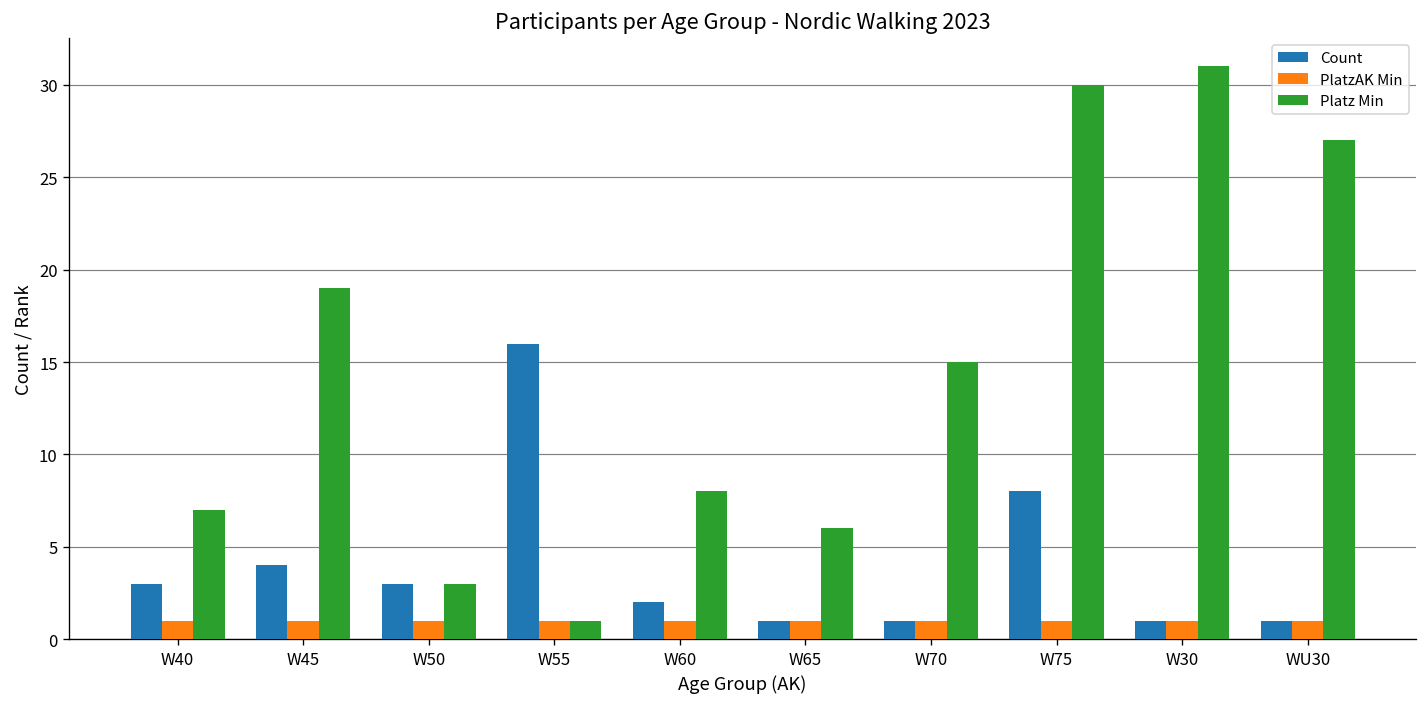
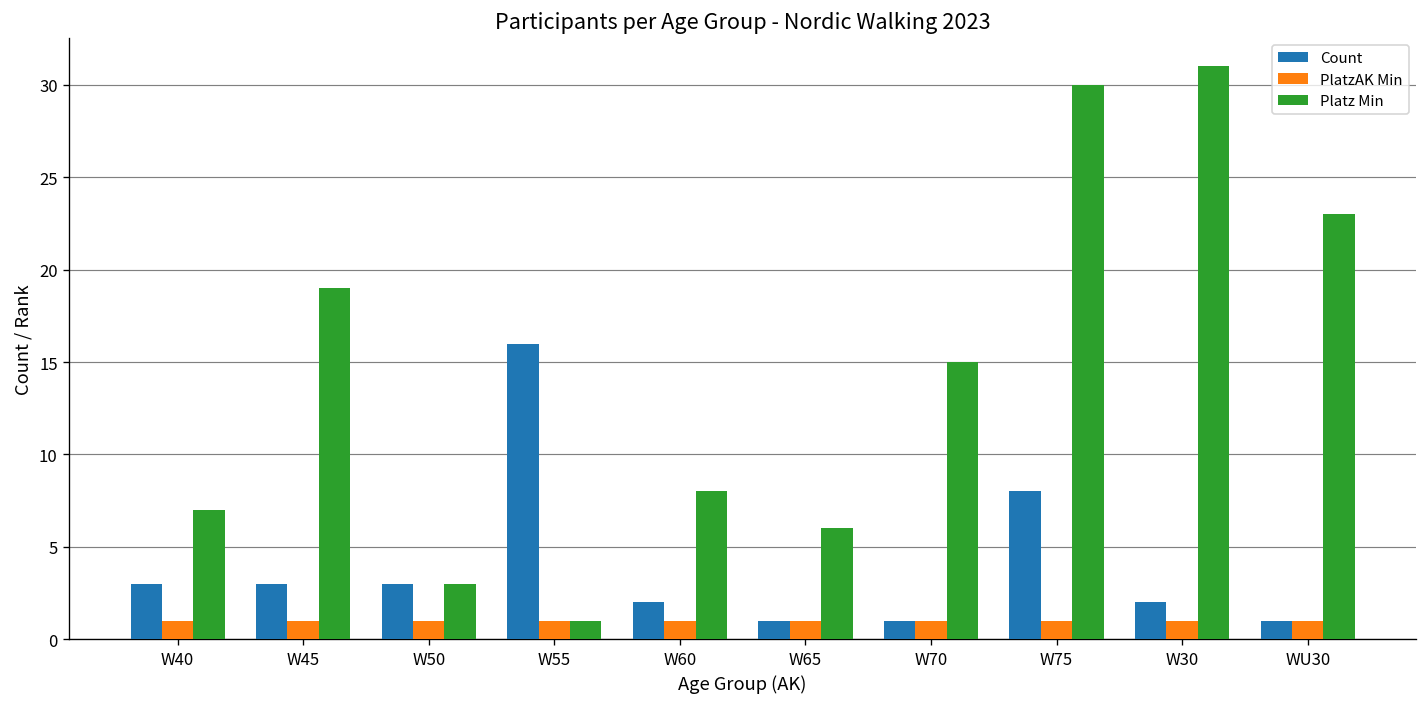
Count, W45: 4 -> 3
Count, W30: 1 -> 2
Platz Min, WU30: 27 -> 23
